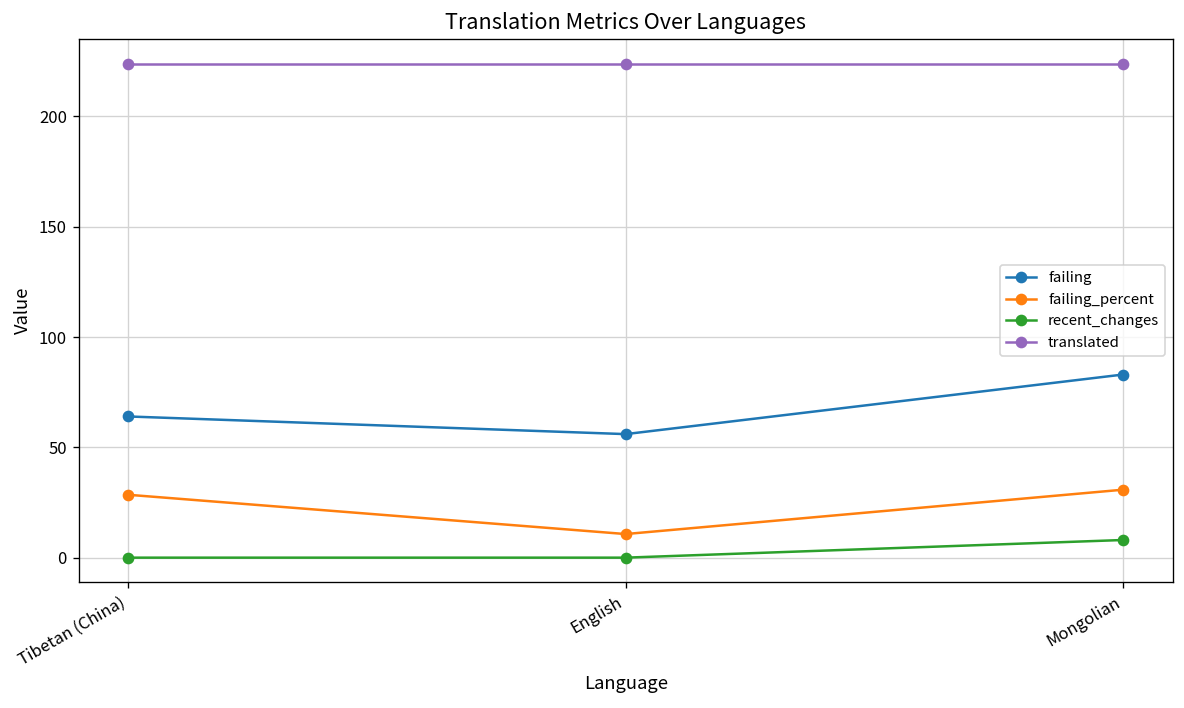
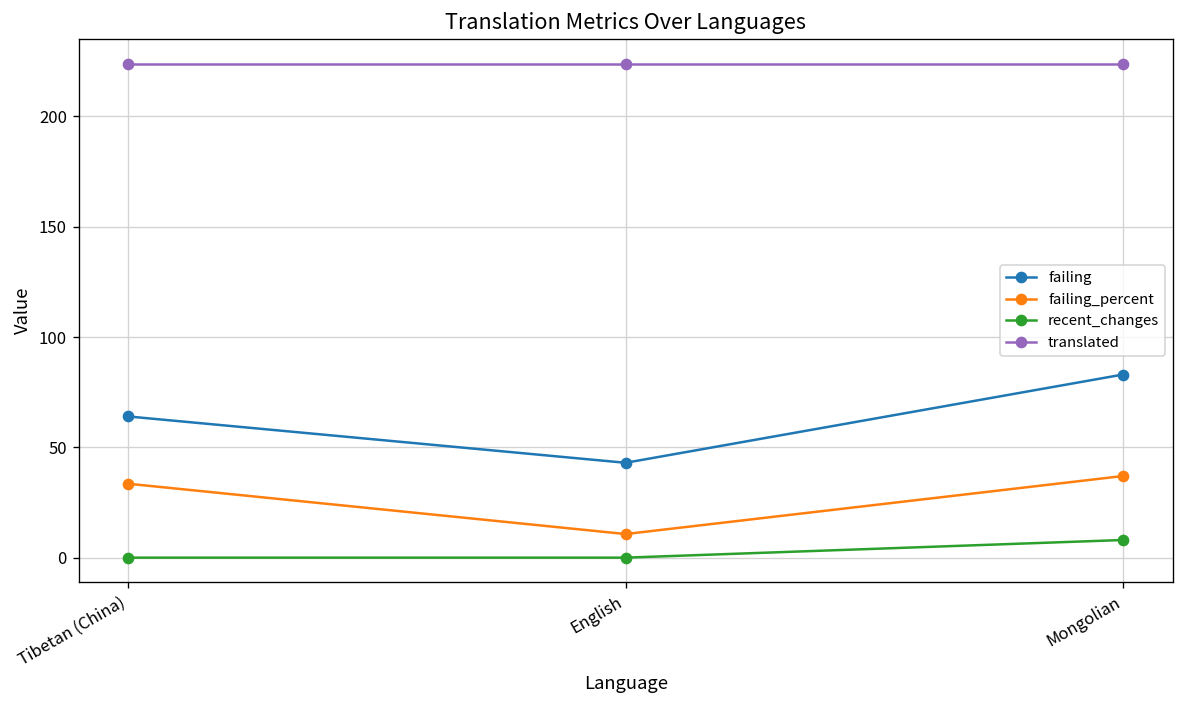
failing_percent, Tibetan (China): 29 -> 34
failing, English: 56 -> 43
failing_percent, Mongolian: 31 -> 37
